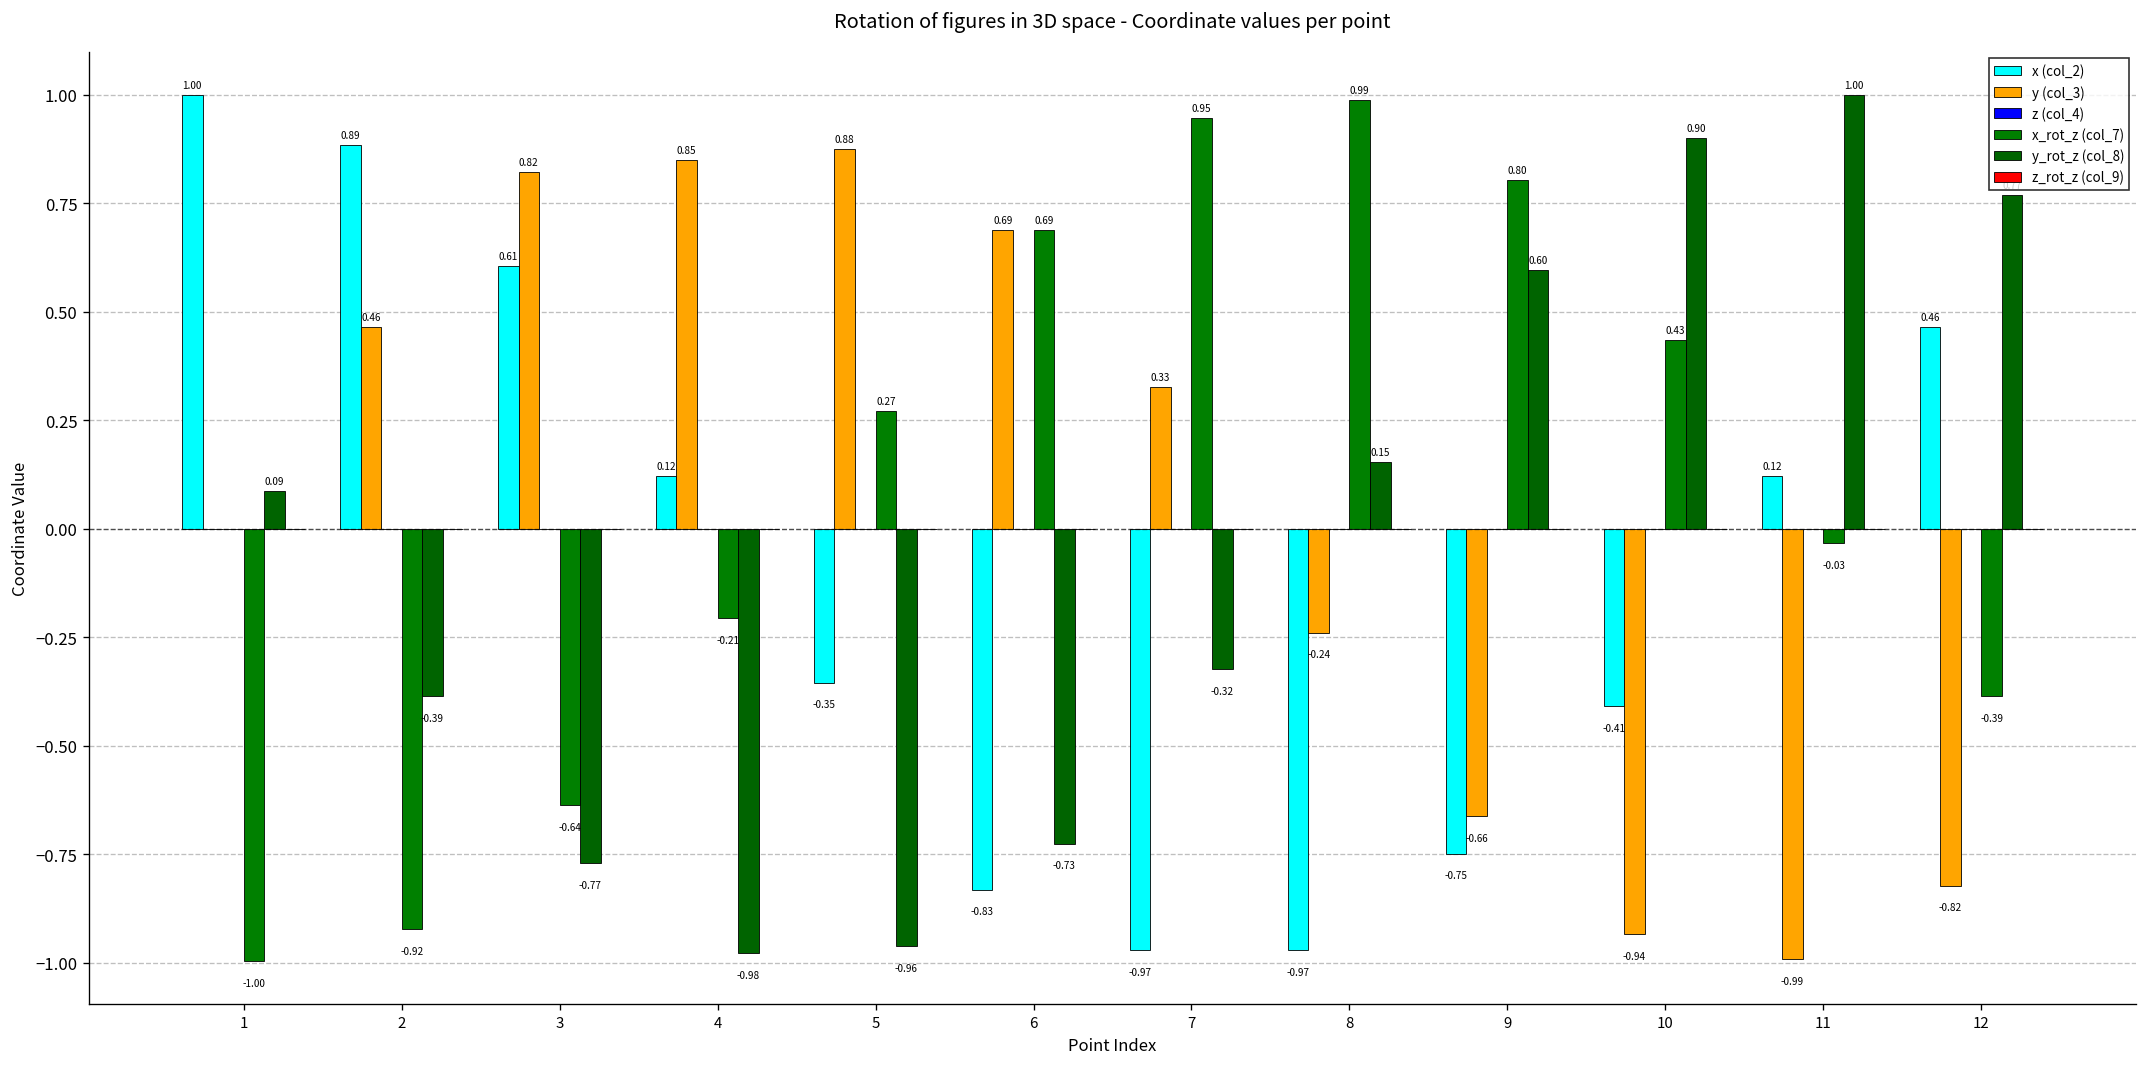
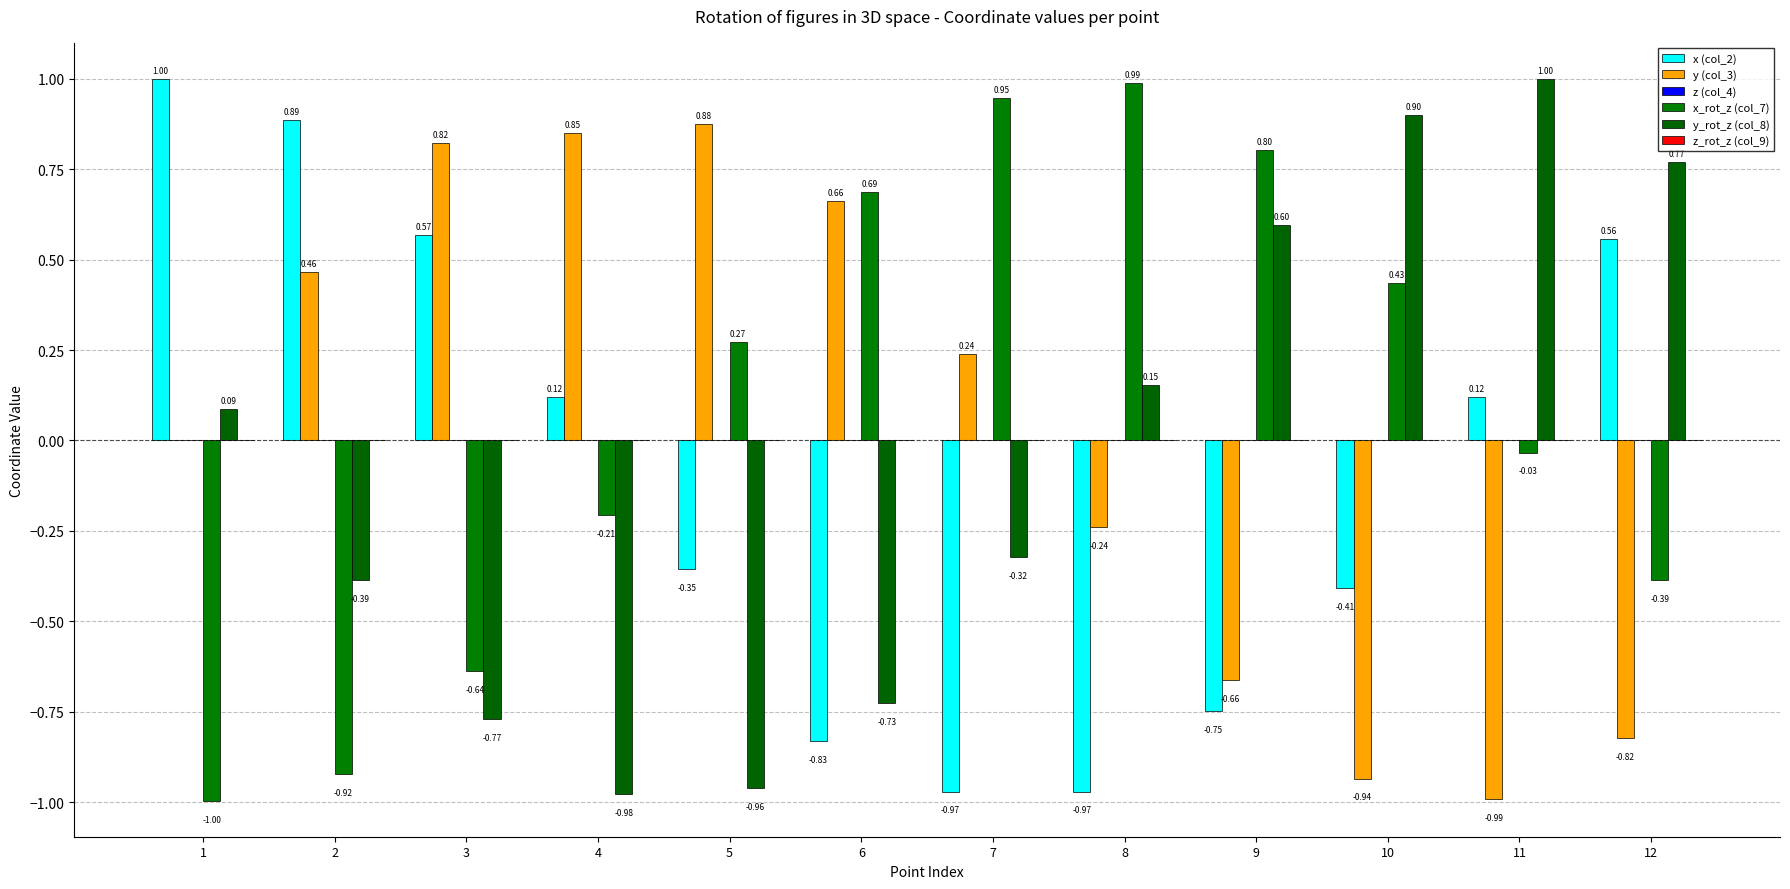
x (col_2), 3: 0.61 -> 0.57
y (col_3), 6: 0.69 -> 0.66
y (col_3), 7: 0.33 -> 0.24
x (col_2), 12: 0.46 -> 0.56
